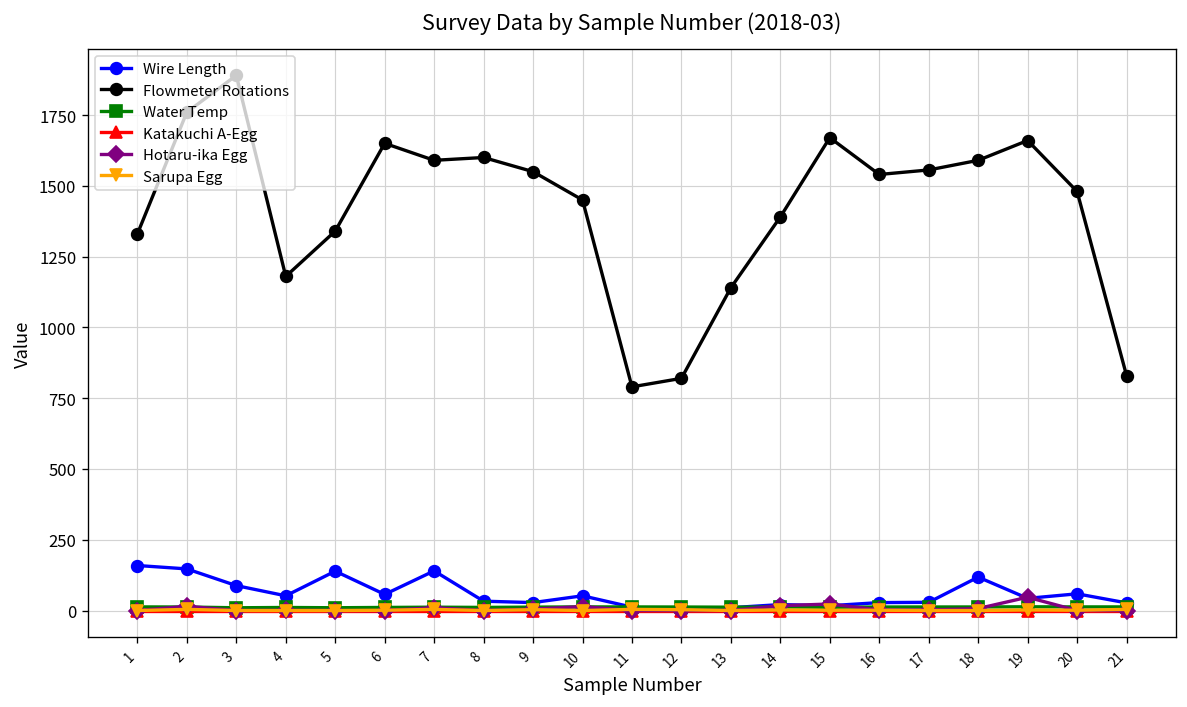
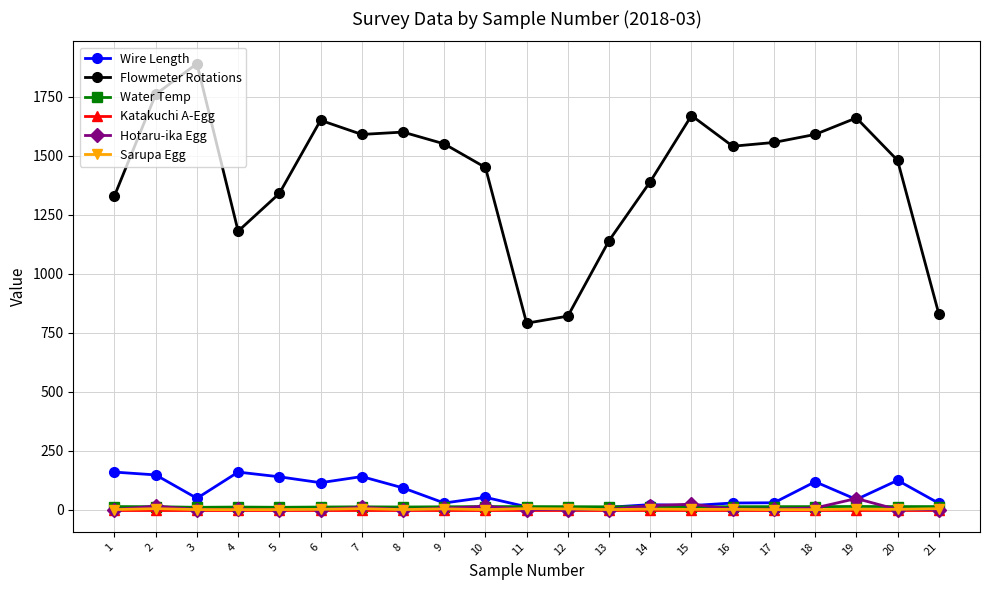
Wire Length, 3: 90 -> 50
Wire Length, 4: 50 -> 160
Wire Length, 6: 60 -> 110
Wire Length, 8: 30 -> 90
Wire Length, 20: 60 -> 120
